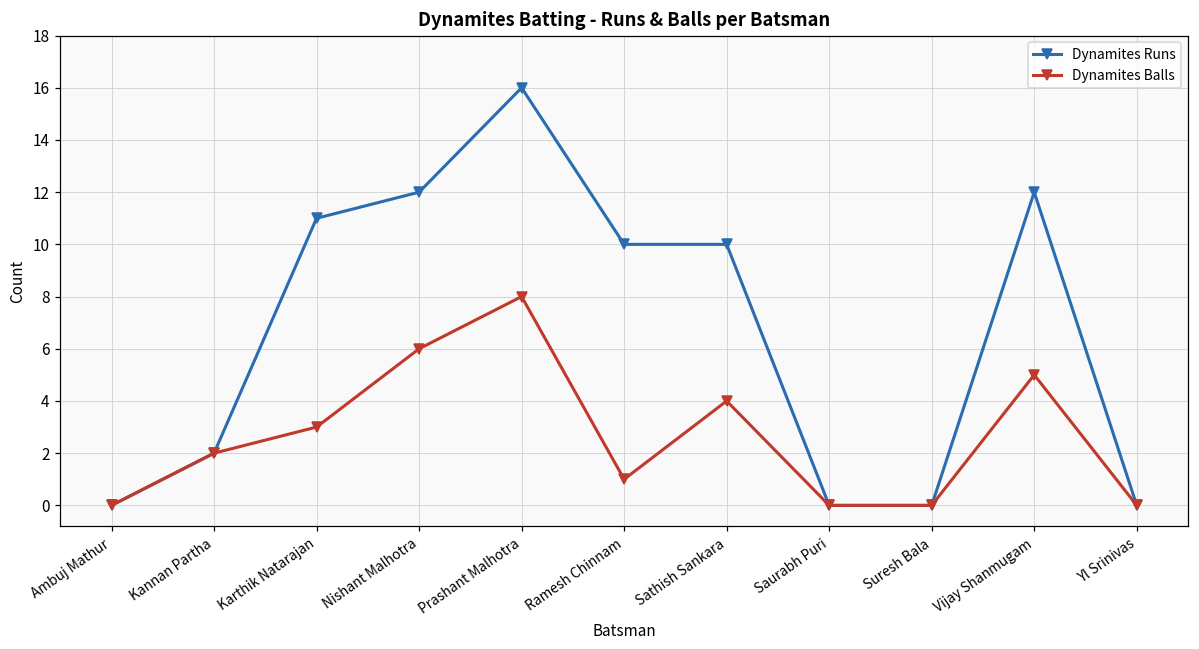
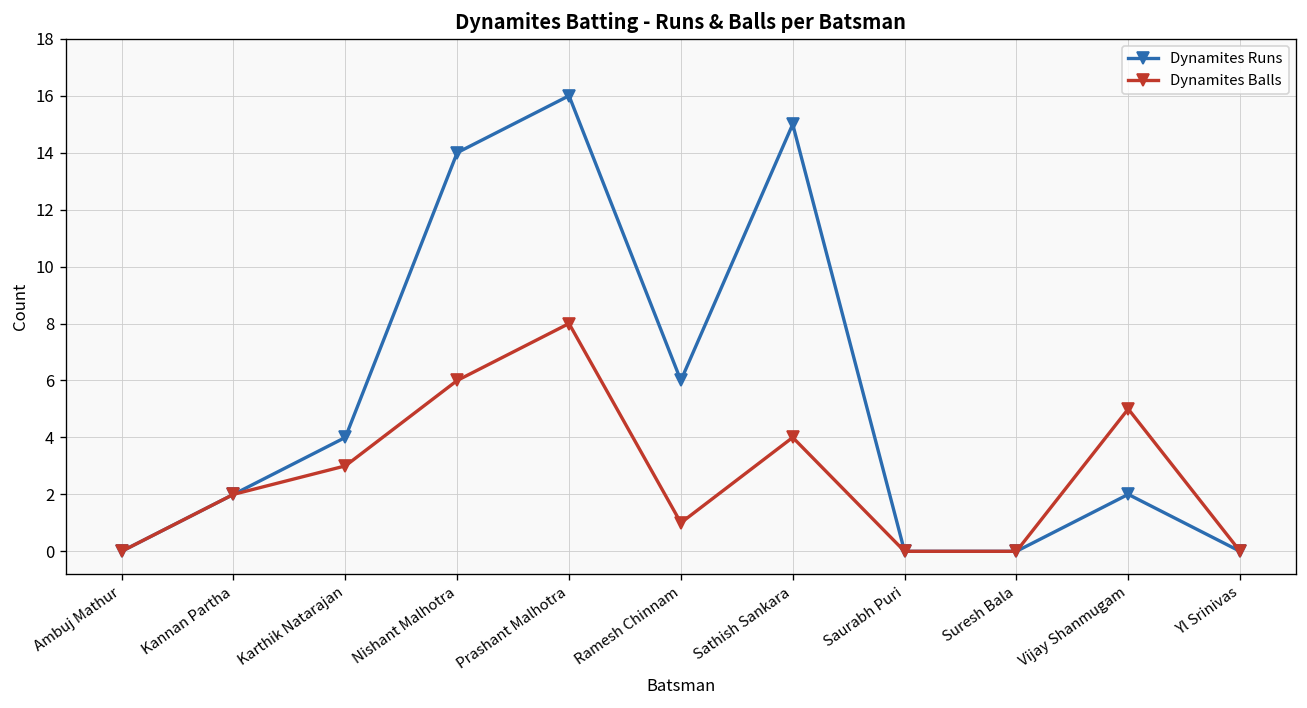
Dynamites Runs, Karthik Natarajan: 11 -> 4
Dynamites Runs, Nishant Malhotra: 12 -> 14
Dynamites Runs, Ramesh Chinnam: 10 -> 6
Dynamites Runs, Sathish Sankara: 10 -> 15
Dynamites Runs, Vijay Shanmugam: 12 -> 2
